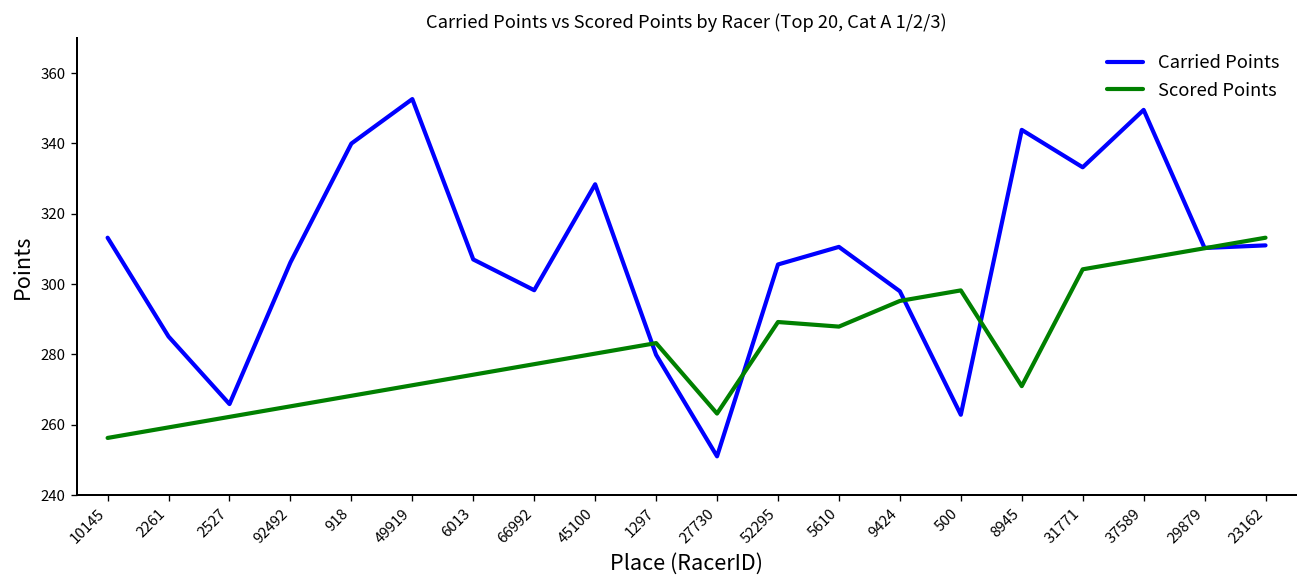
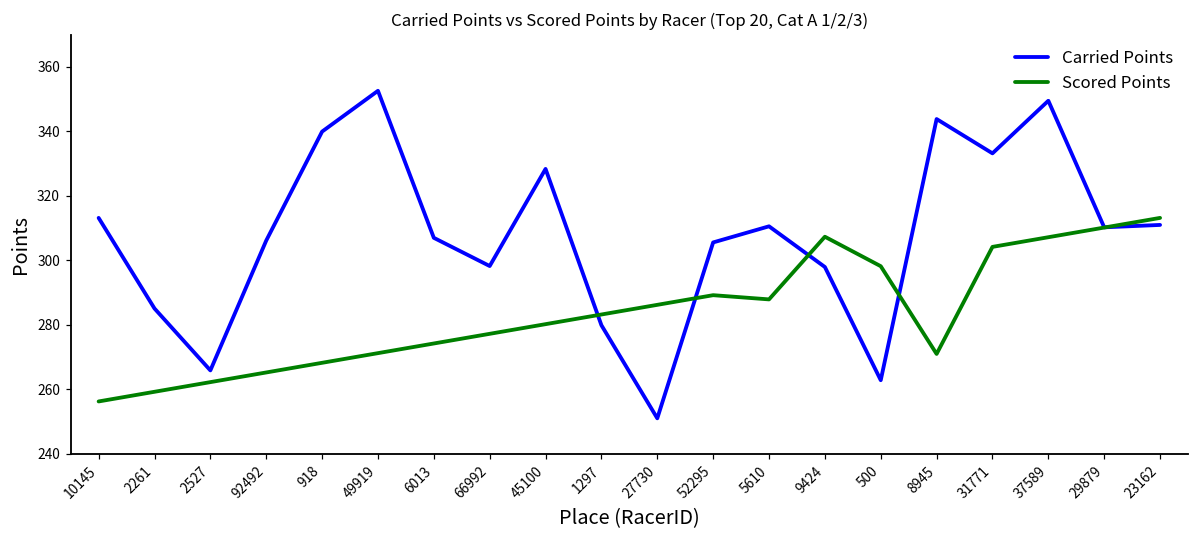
Scored Points, 27730: 263 -> 286
Scored Points, 9424: 295 -> 307
